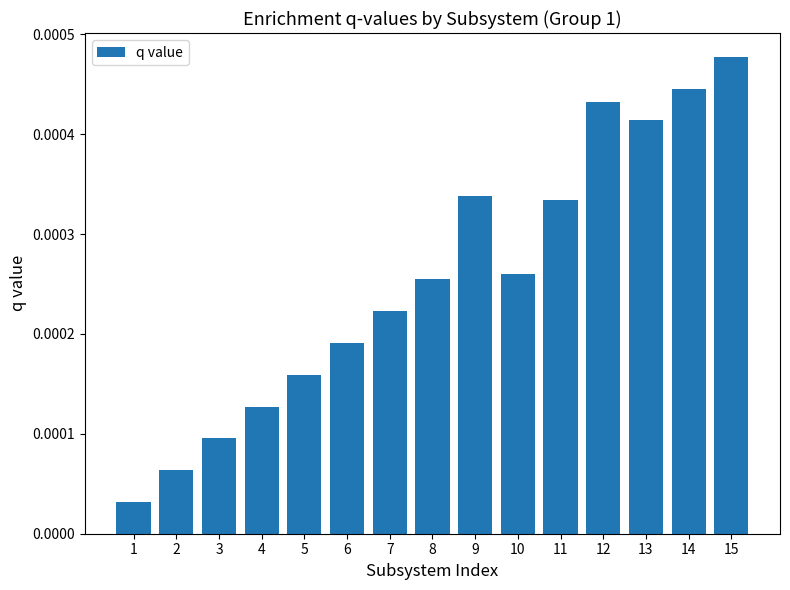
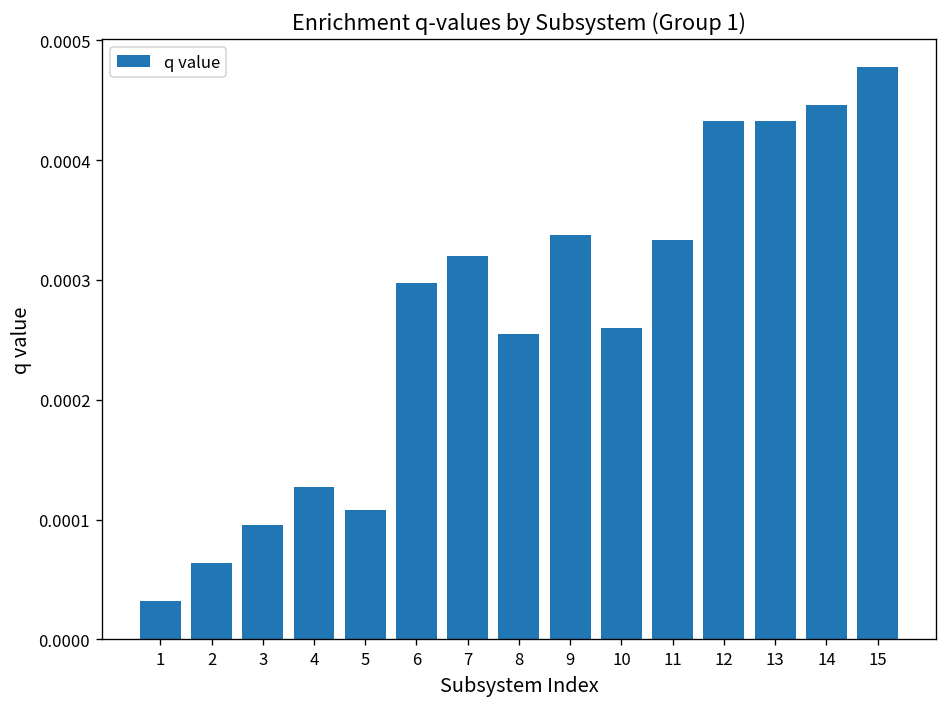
5: 0.00016 -> 0.00011
6: 0.00019 -> 0.00030
7: 0.00022 -> 0.00032
13: 0.00041 -> 0.00043
